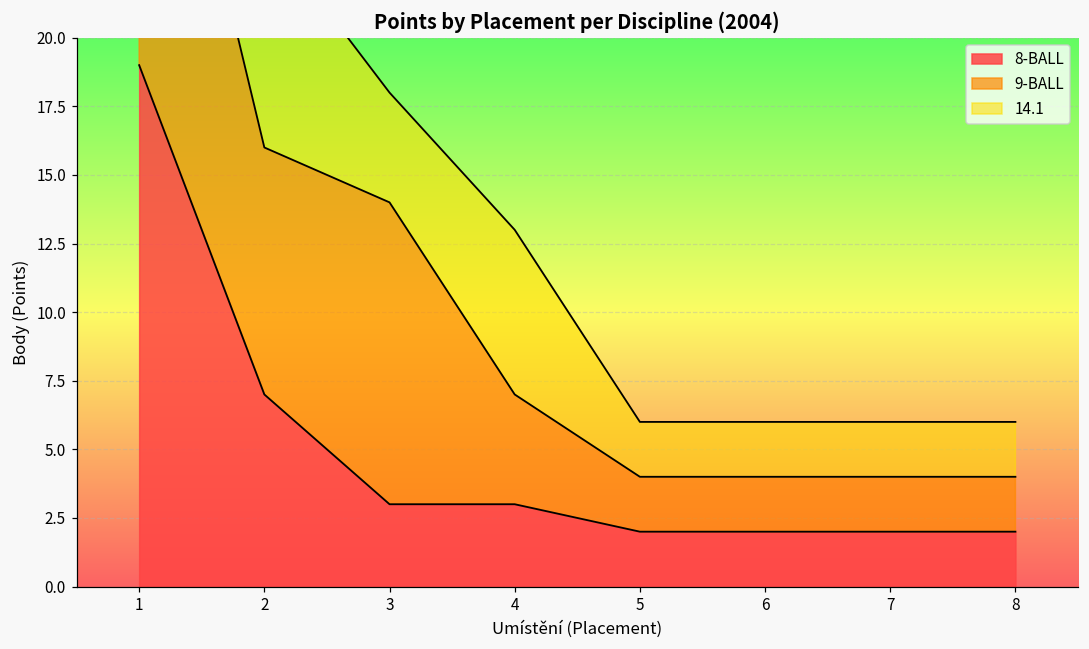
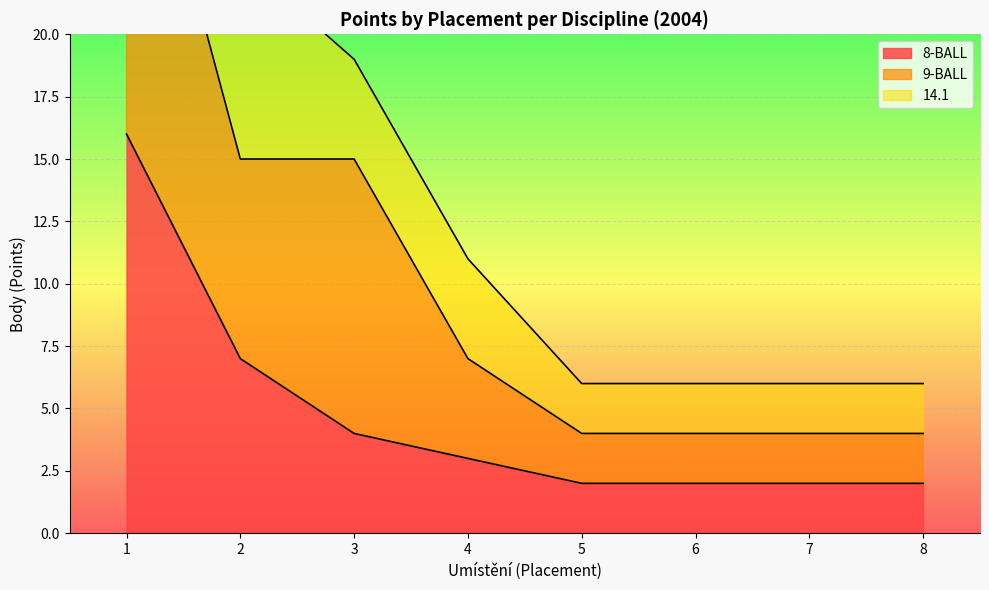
8-BALL, 1: 19 -> 16
9-BALL, 2: 9 -> 8
8-BALL, 3: 3 -> 4
14.1, 4: 6 -> 4
